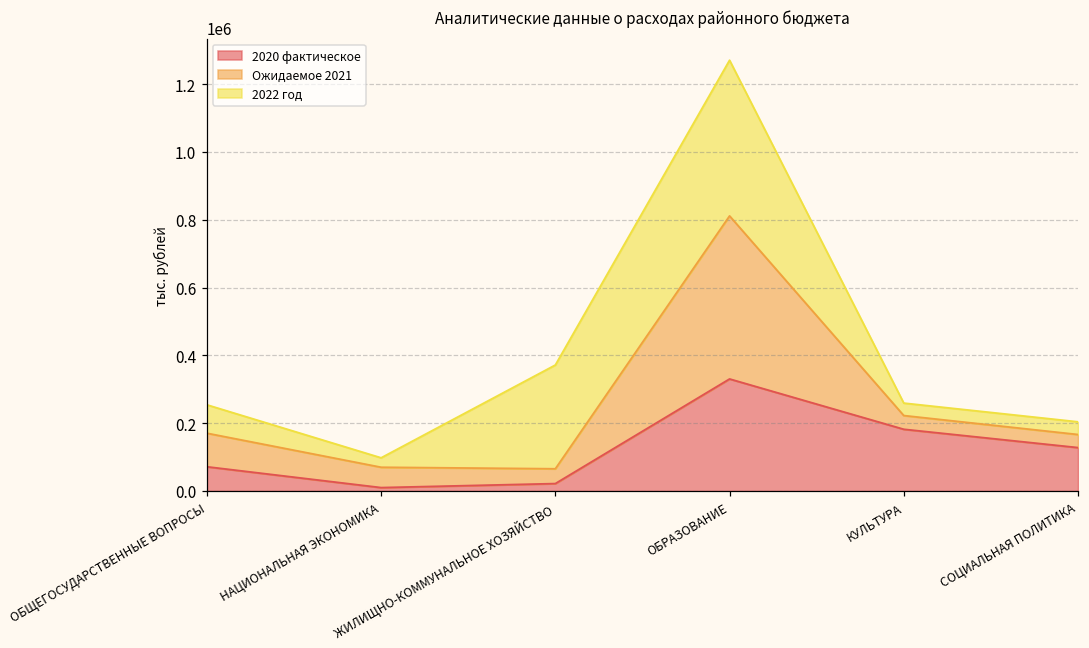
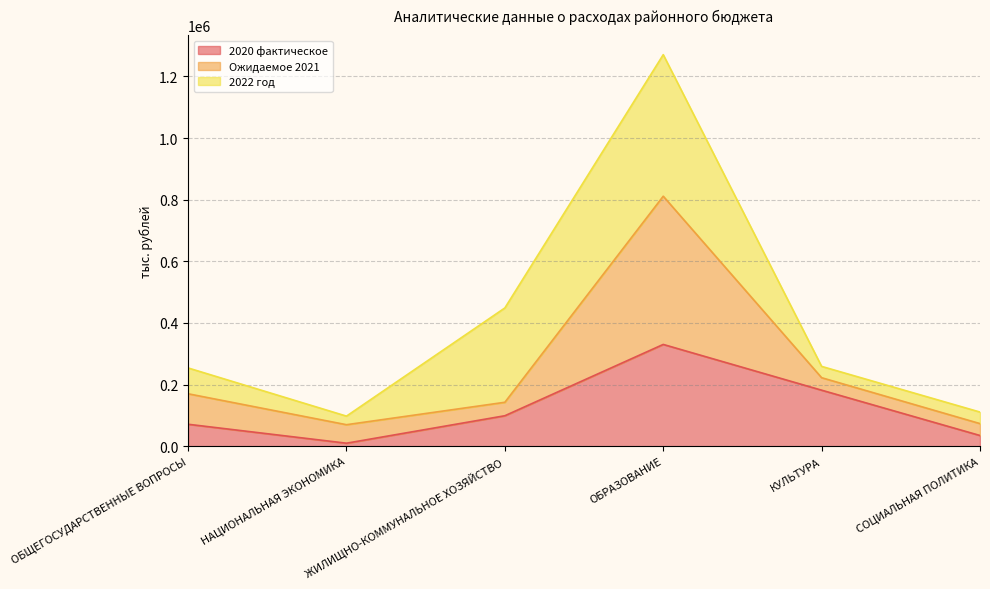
2020 фактическое, ЖИЛИЩНО-КОММУНАЛЬНОЕ ХОЗЯЙСТВО: 20000 -> 100000
2020 фактическое, СОЦИАЛЬНАЯ ПОЛИТИКА: 130000 -> 30000
